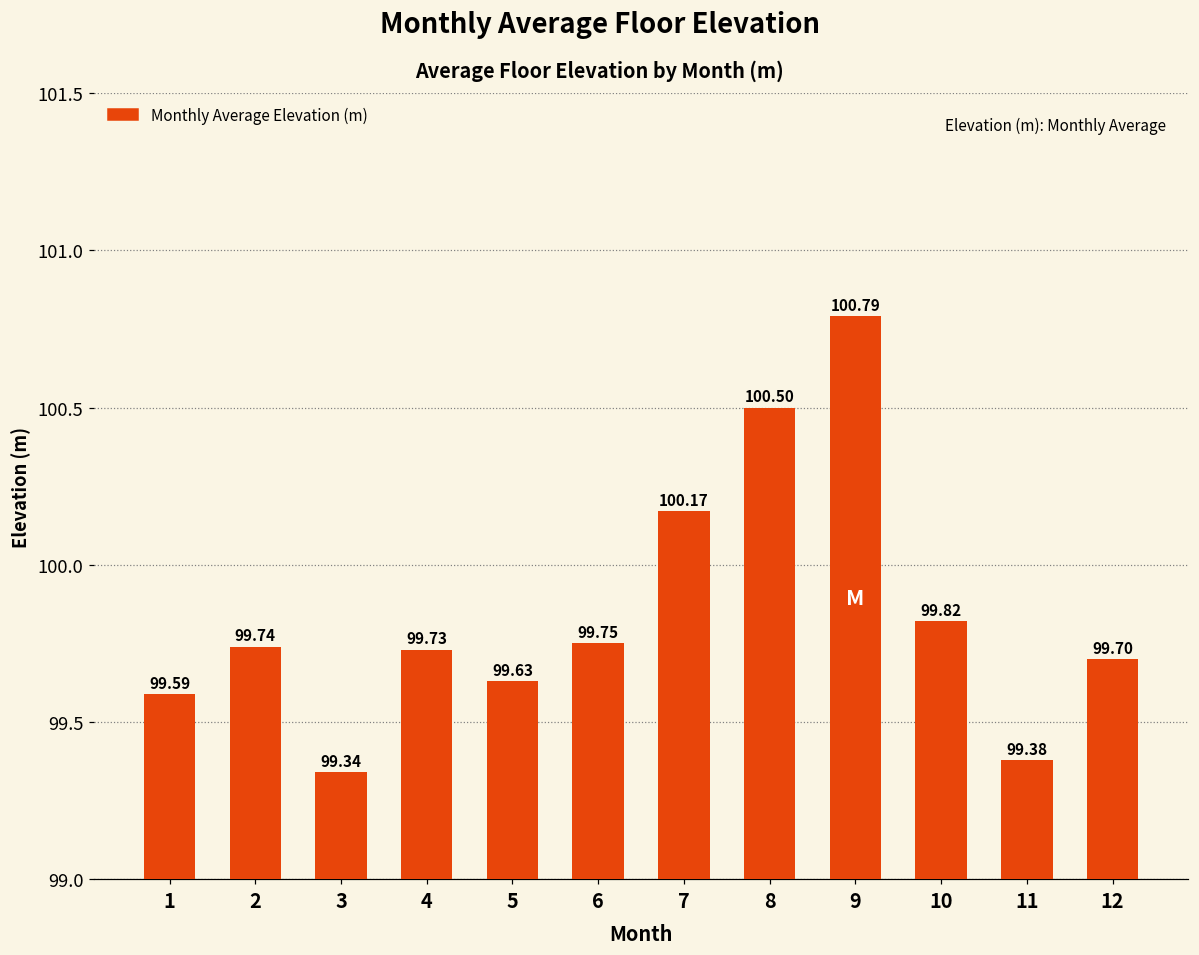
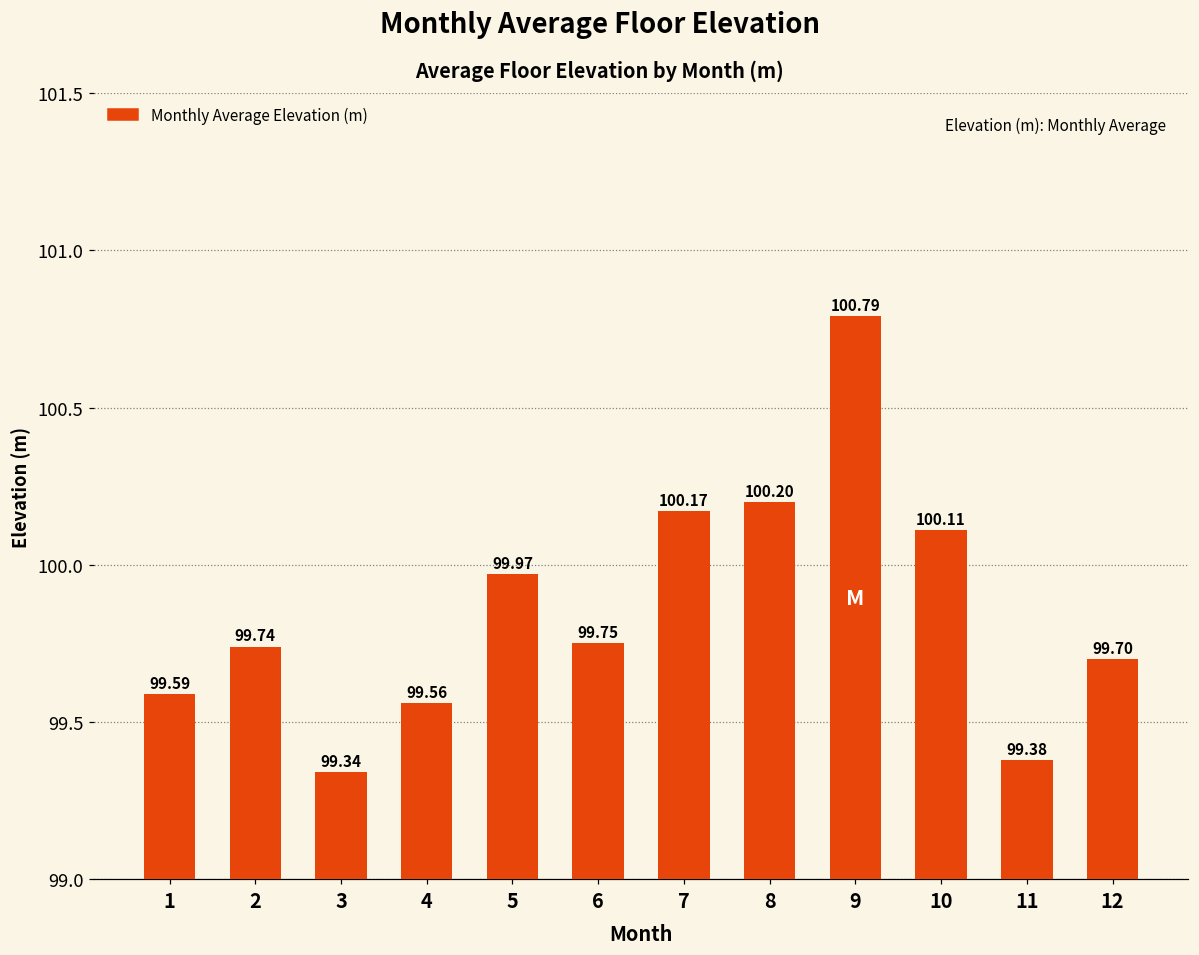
4: 99.73 -> 99.56
5: 99.63 -> 99.97
8: 100.50 -> 100.20
10: 99.82 -> 100.11
